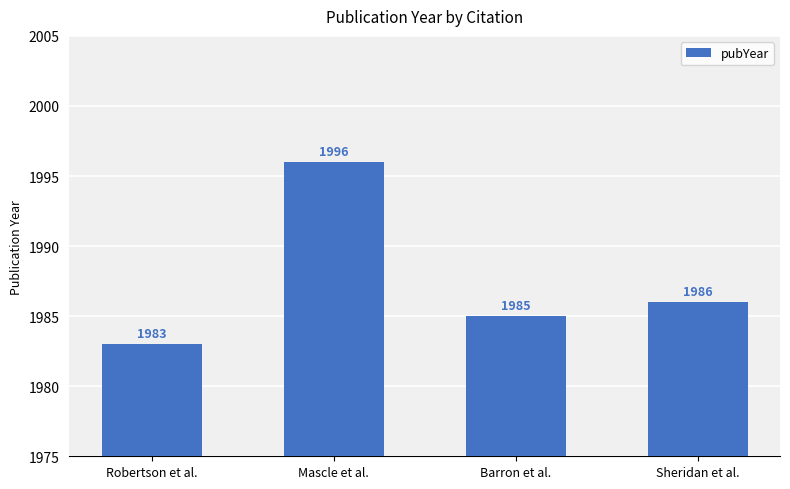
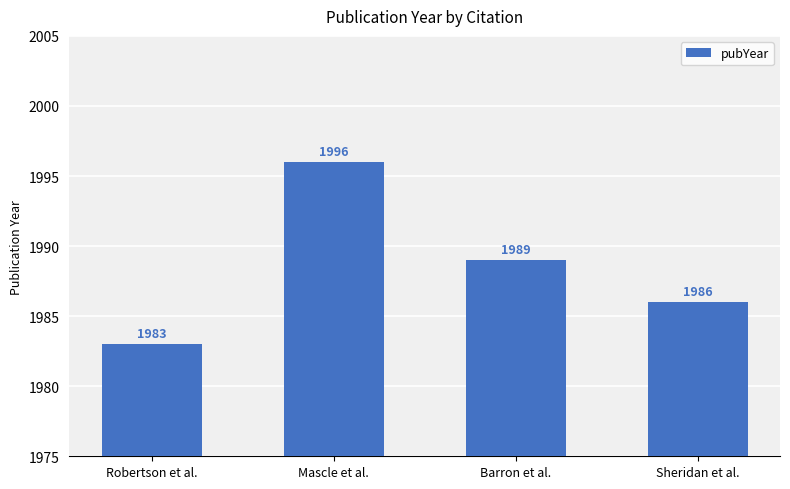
Barron et al.: 1985 -> 1989
